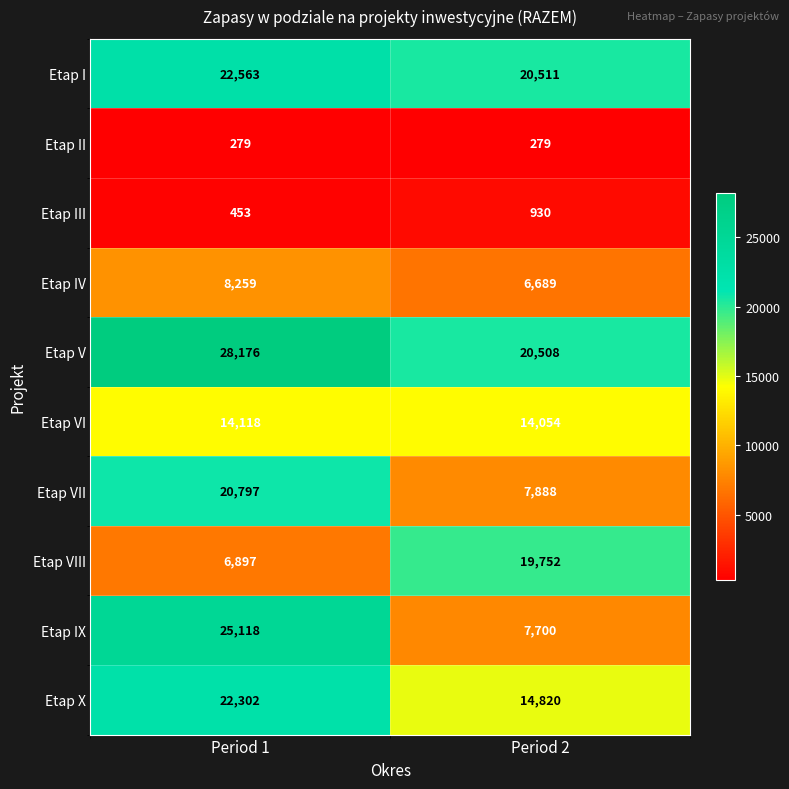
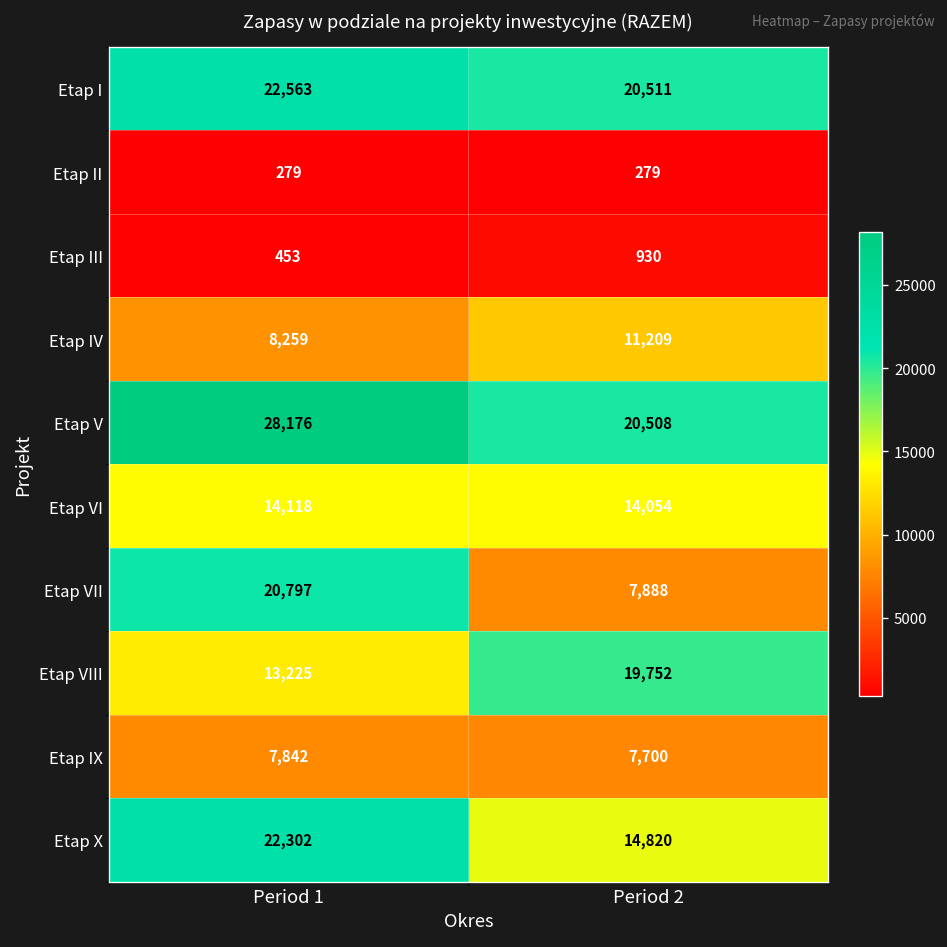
Etap IV, Period 2: 6,689 -> 11,209
Etap VIII, Period 1: 6,897 -> 13,225
Etap IX, Period 1: 25,118 -> 7,842
